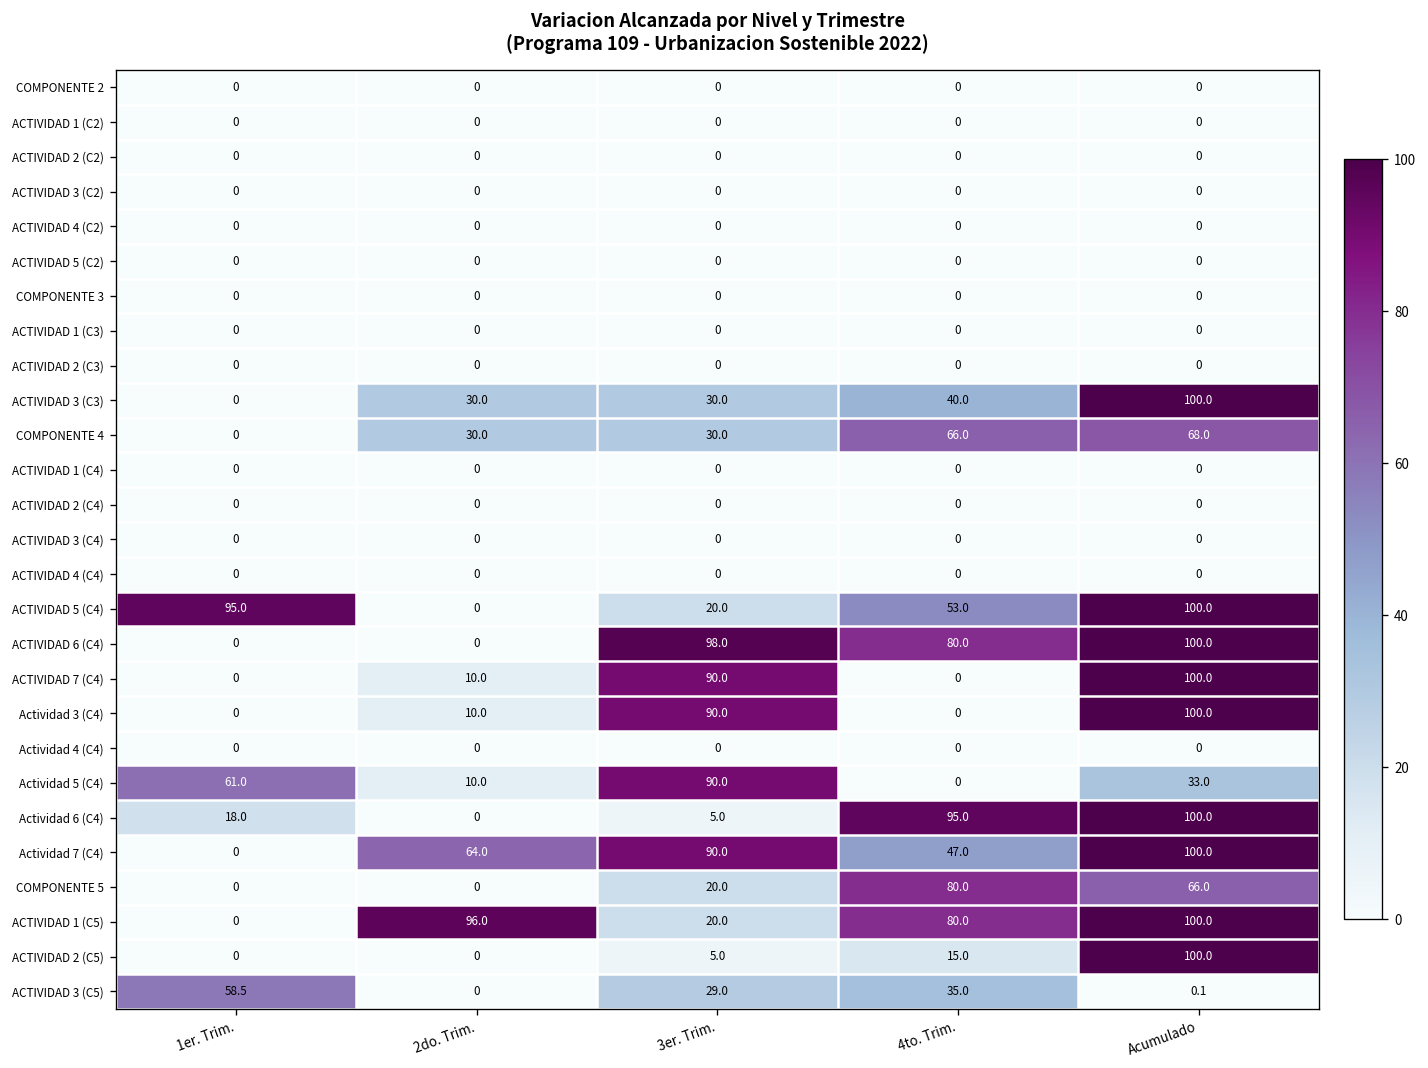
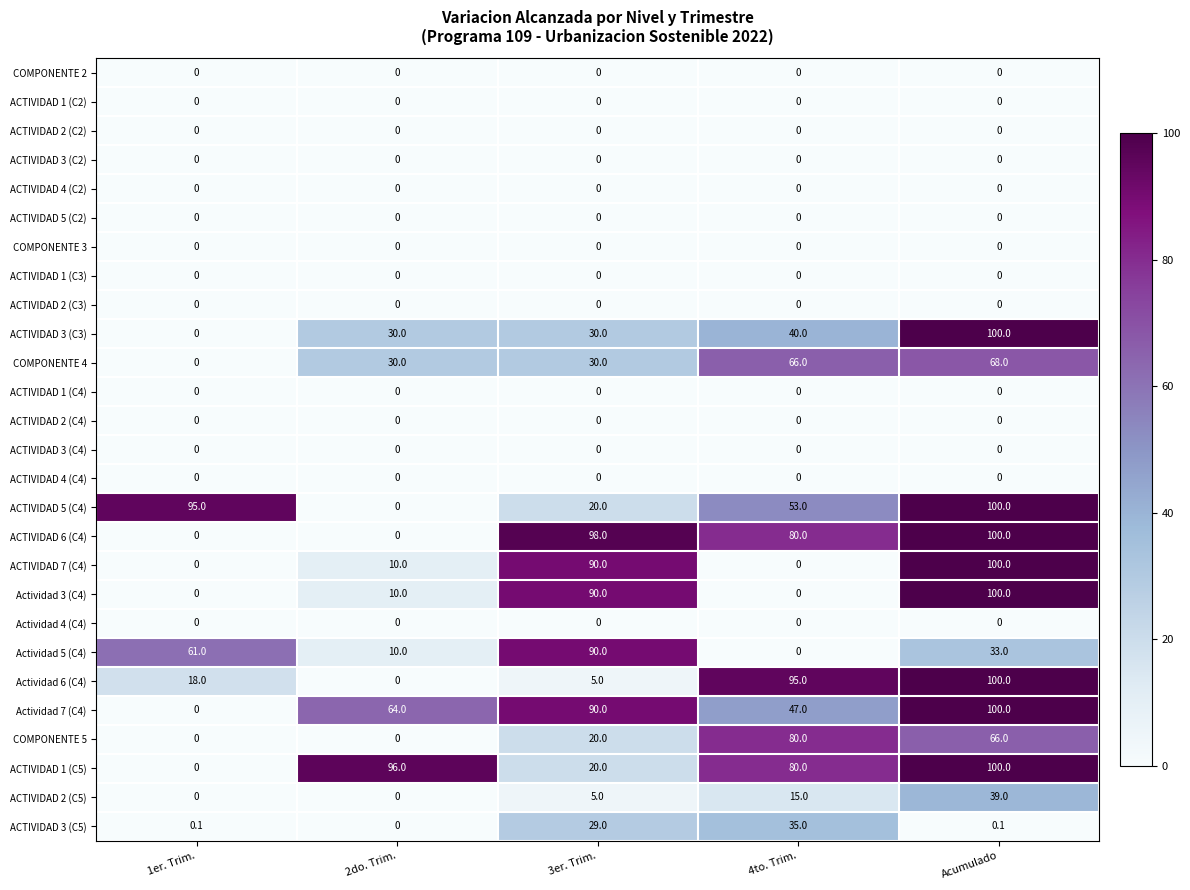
ACTIVIDAD 2 (C5), Acumulado: 100.0 -> 39.0
ACTIVIDAD 3 (C5), 1er. Trim.: 58.5 -> 0.1
